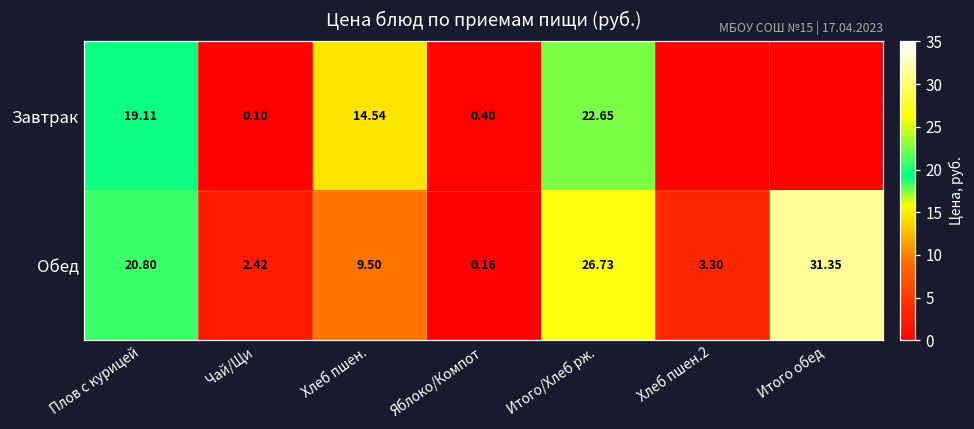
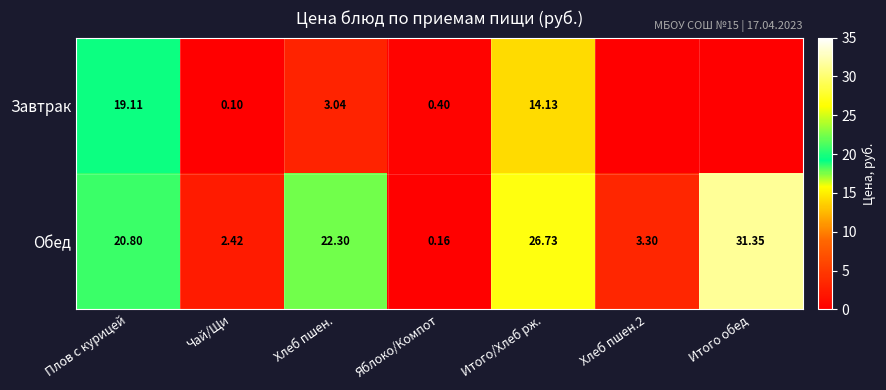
Завтрак, Хлеб пшен.: 14.54 -> 3.04
Завтрак, Итого/Хлеб рж.: 22.65 -> 14.13
Обед, Хлеб пшен.: 9.50 -> 22.30
